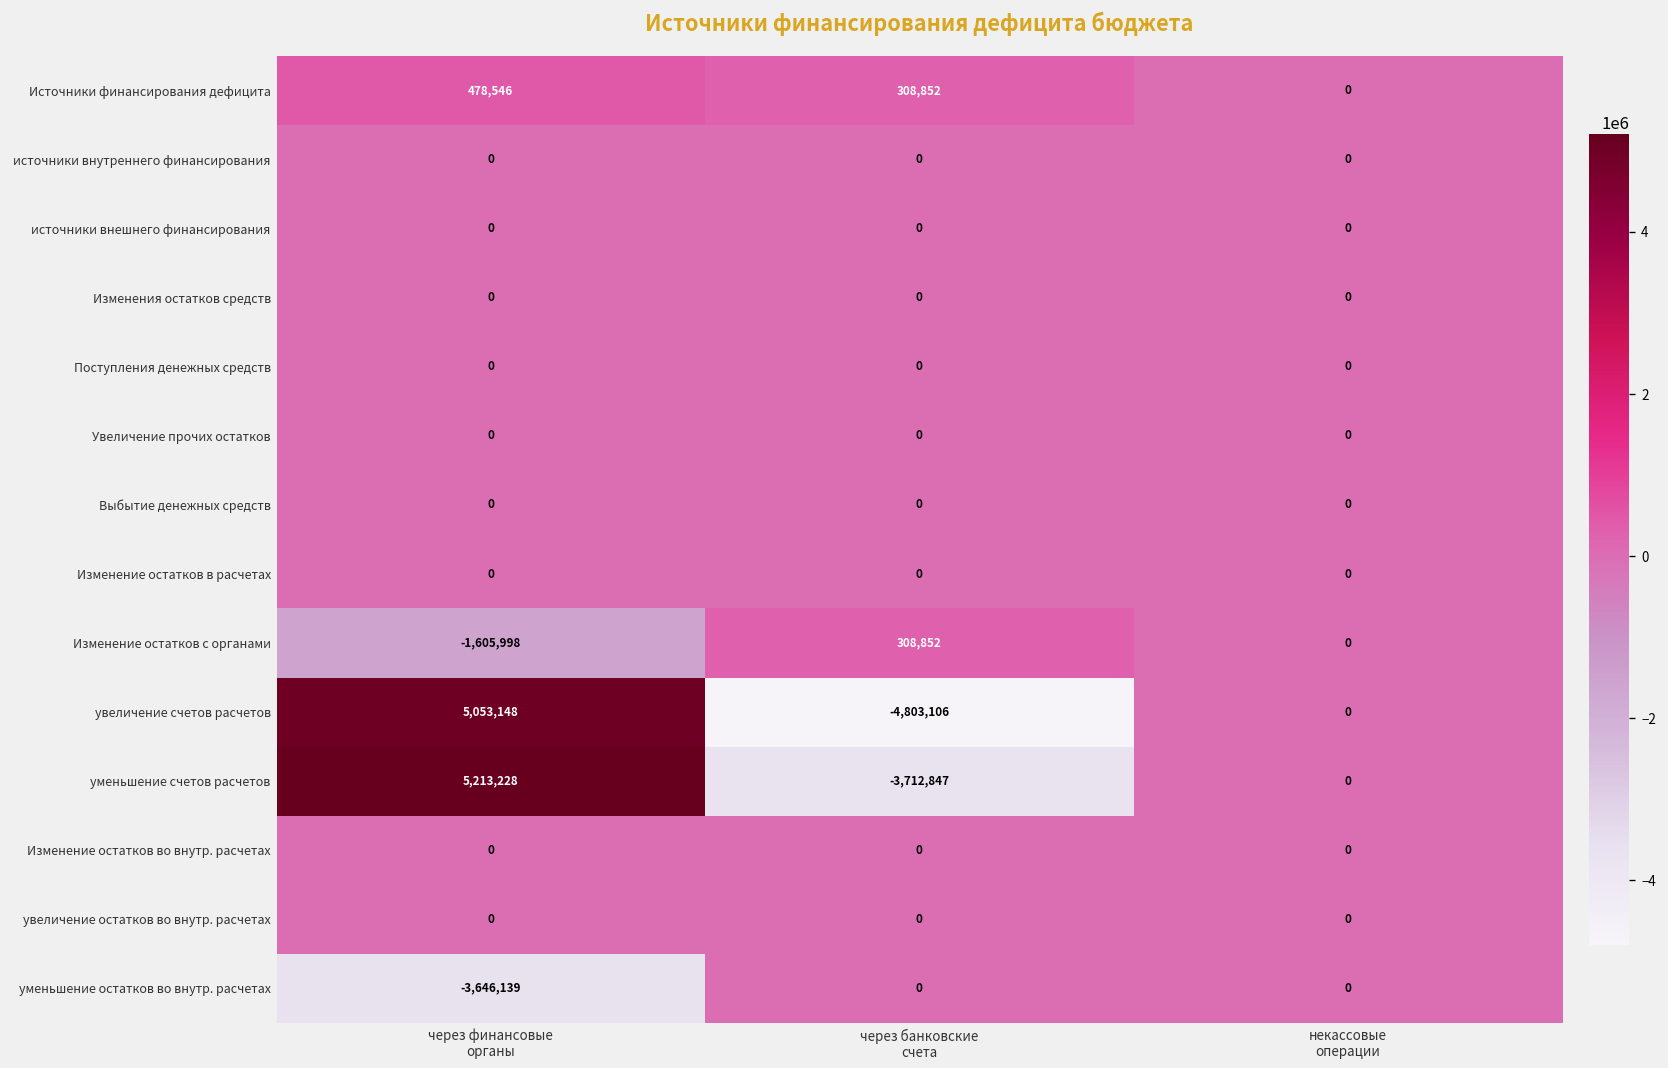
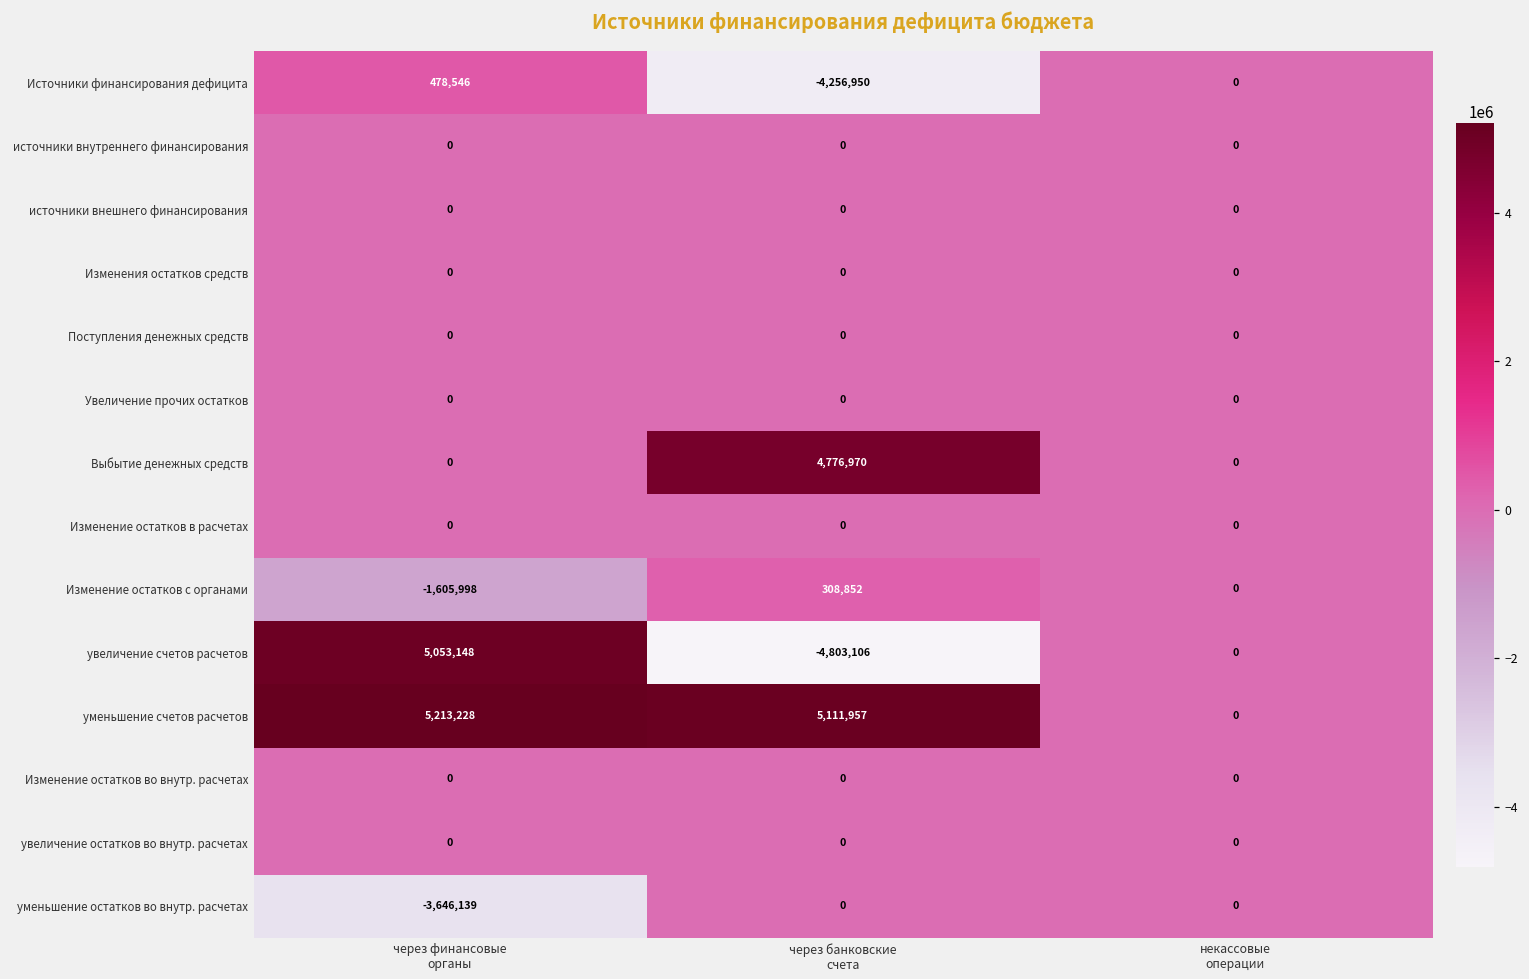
Источники финансирования дефицита, через банковские счета: 308,852 -> -4,256,950
Выбытие денежных средств, через банковские счета: 0 -> 4,776,970
уменьшение счетов расчетов, через банковские счета: -3,712,847 -> 5,111,957
